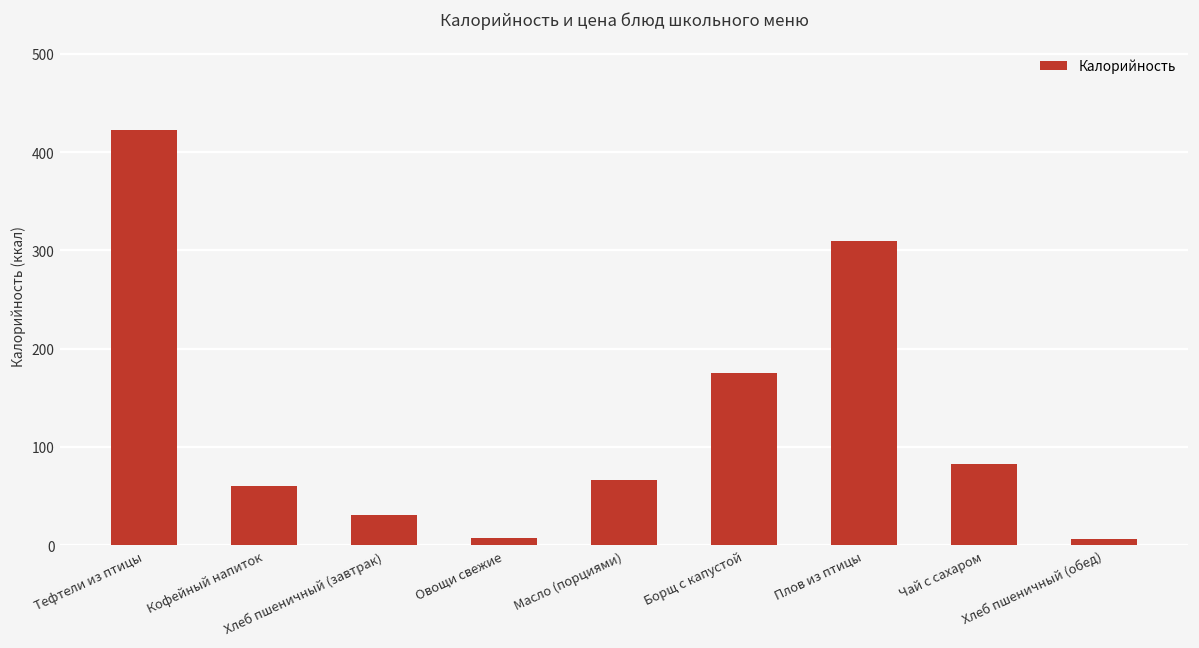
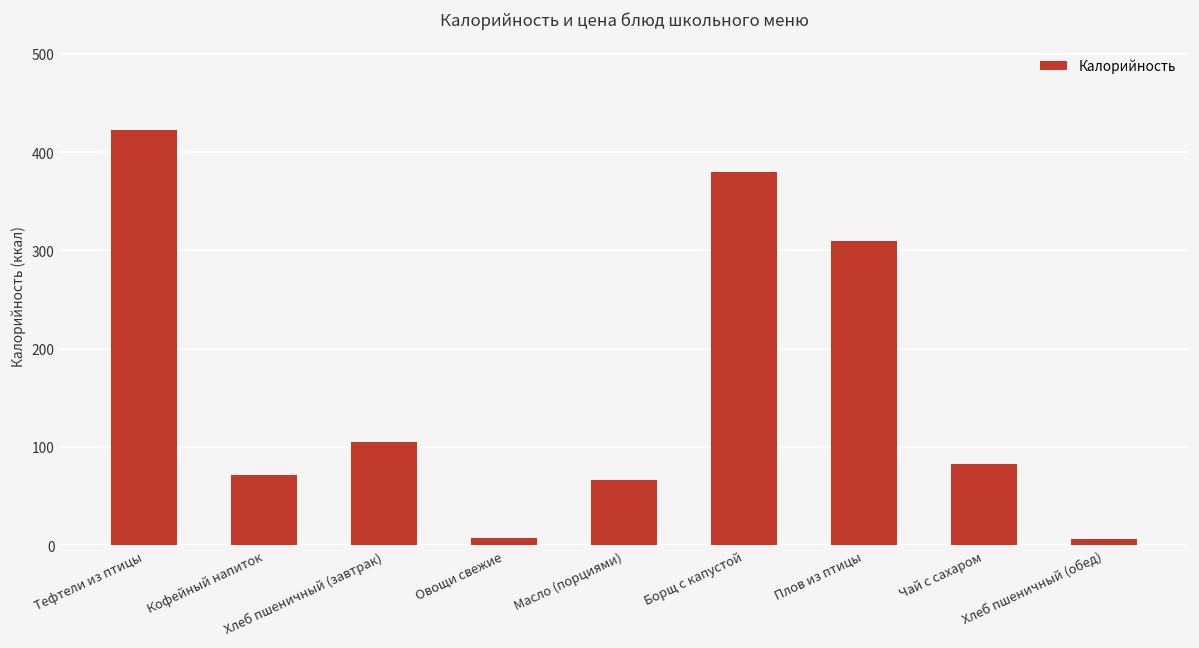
Кофейный напиток: 60 -> 70
Хлеб пшеничный (завтрак): 30 -> 110
Борщ с капустой: 180 -> 380
